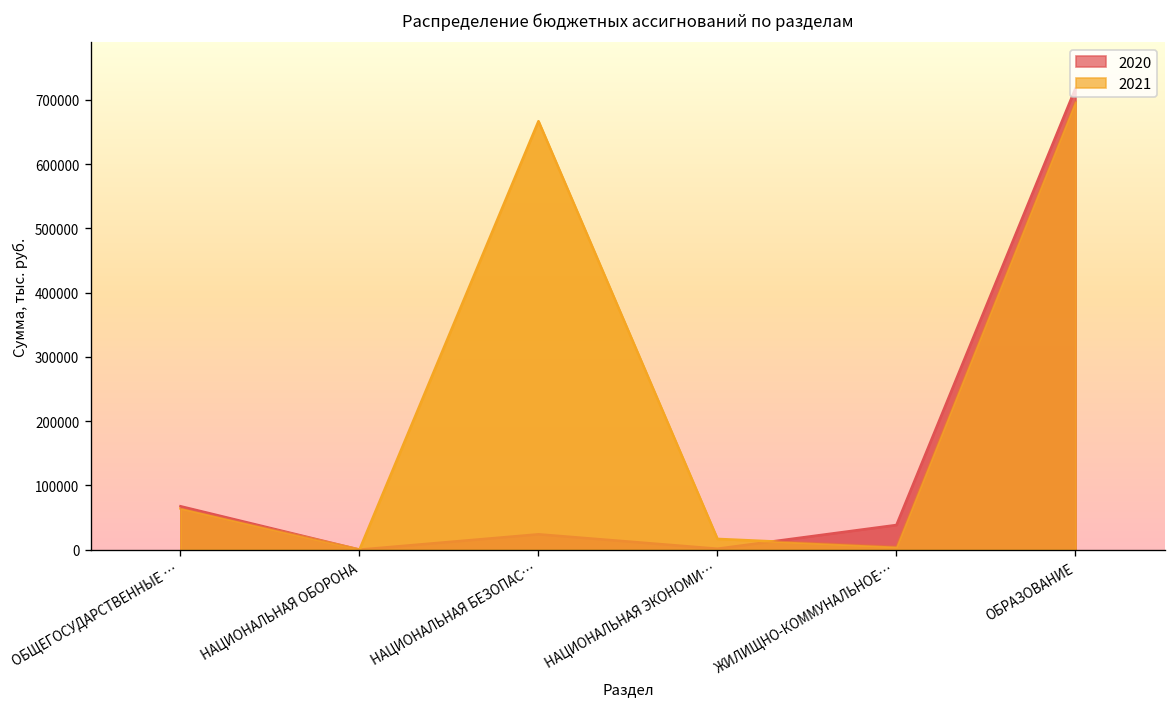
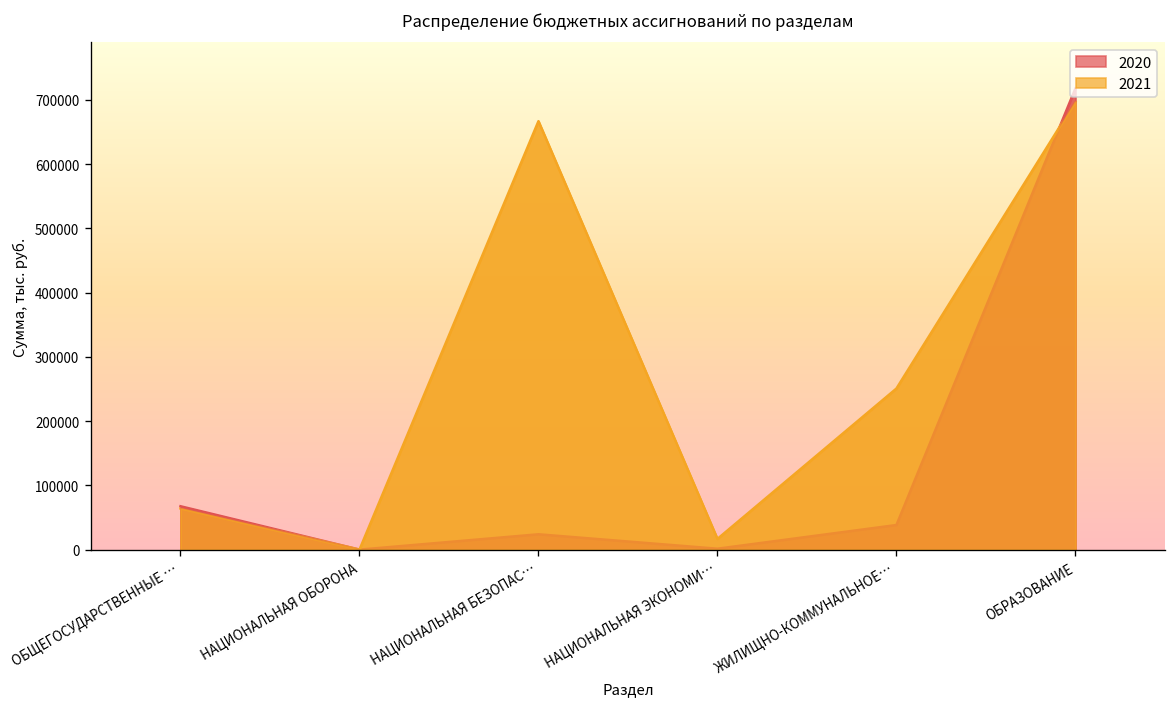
2021, ЖИЛИЩНО-КОММУНАЛЬНОЕ…: 0 -> 250000
